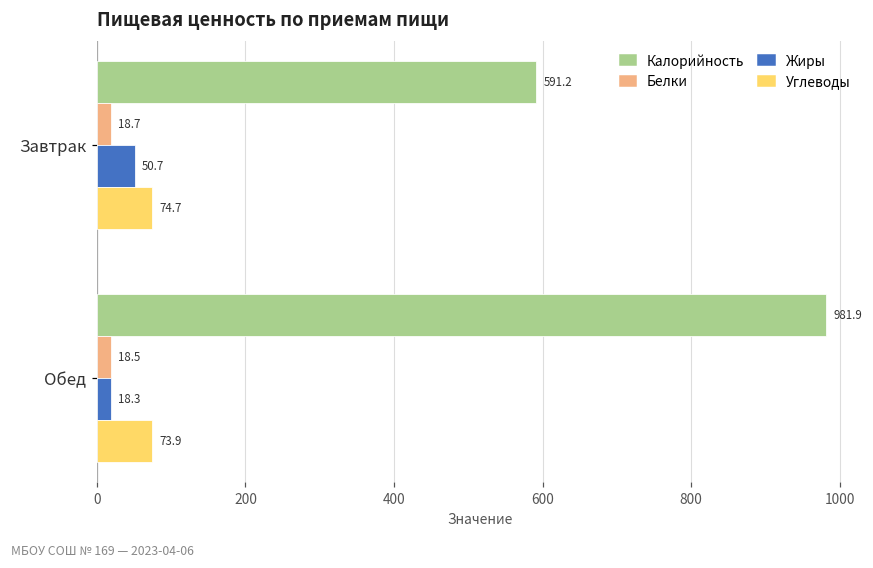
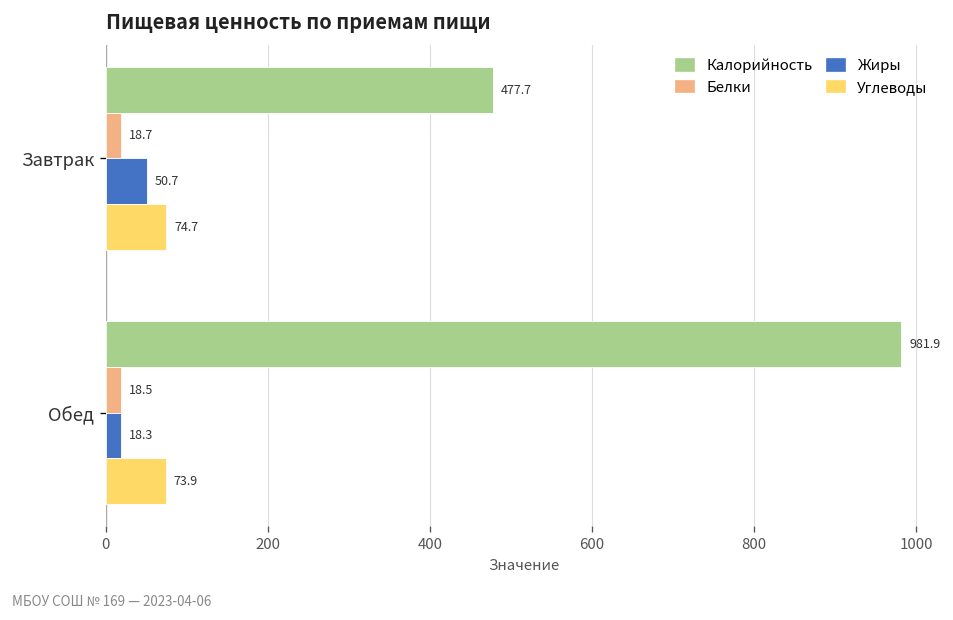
Калорийность, Завтрак: 591.2 -> 477.7
